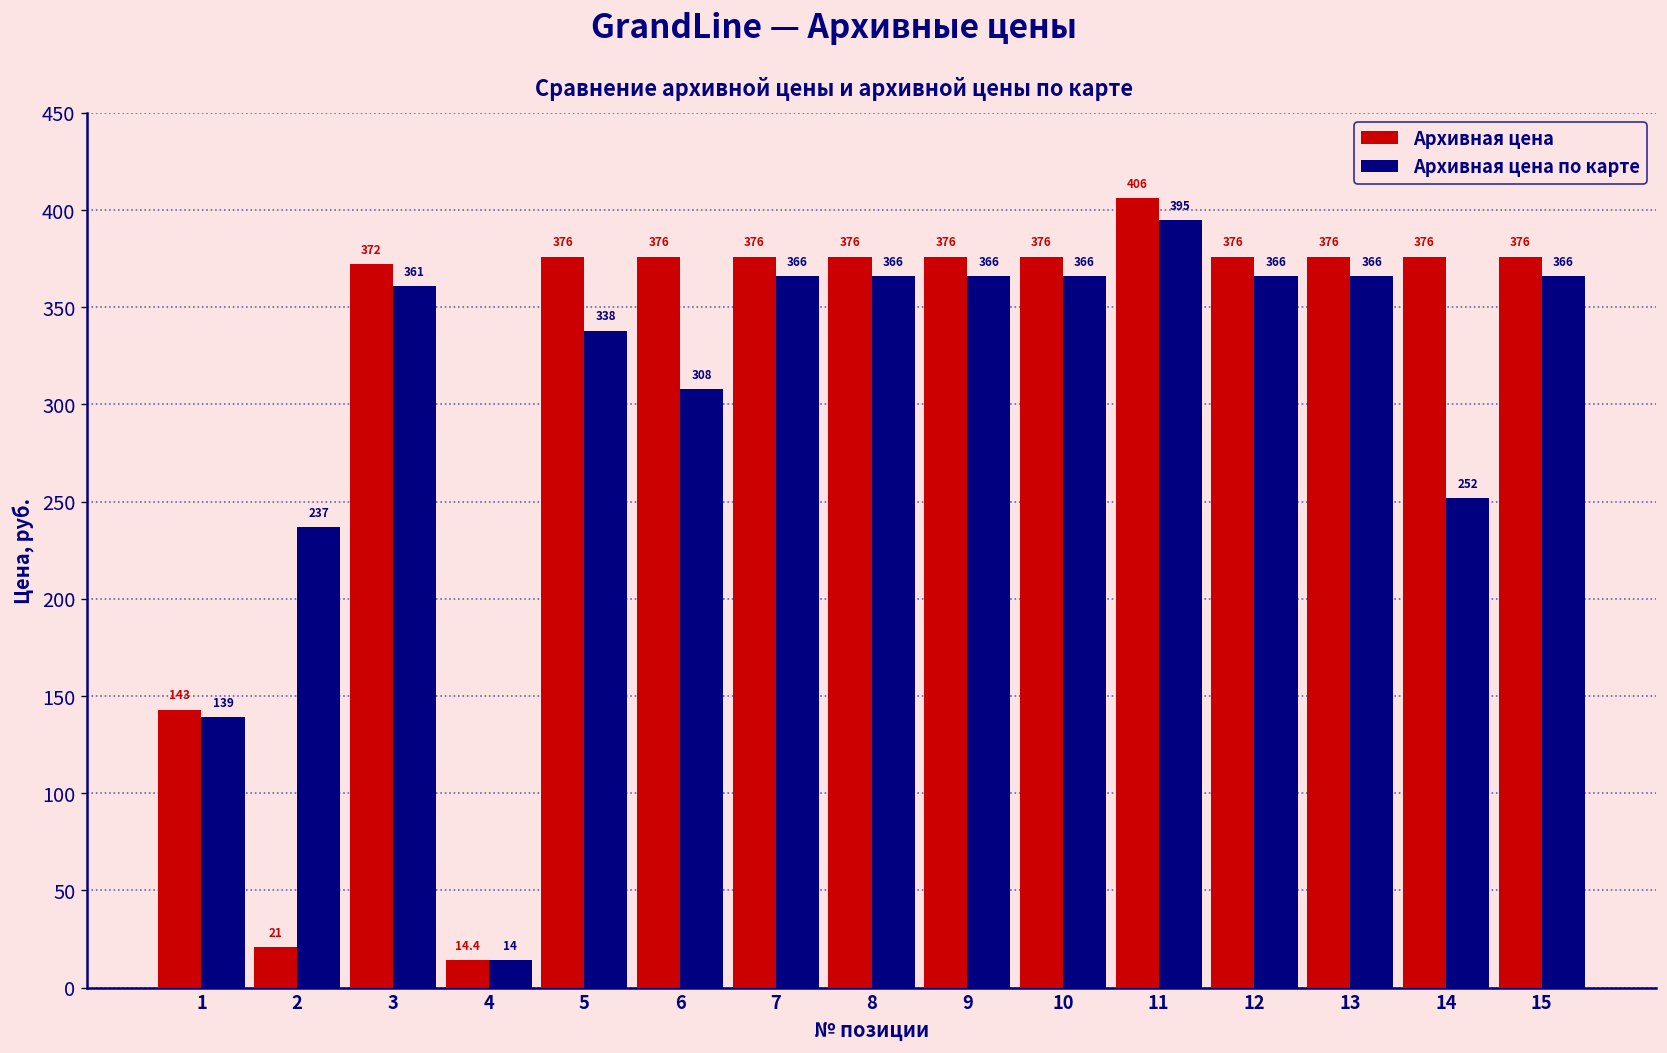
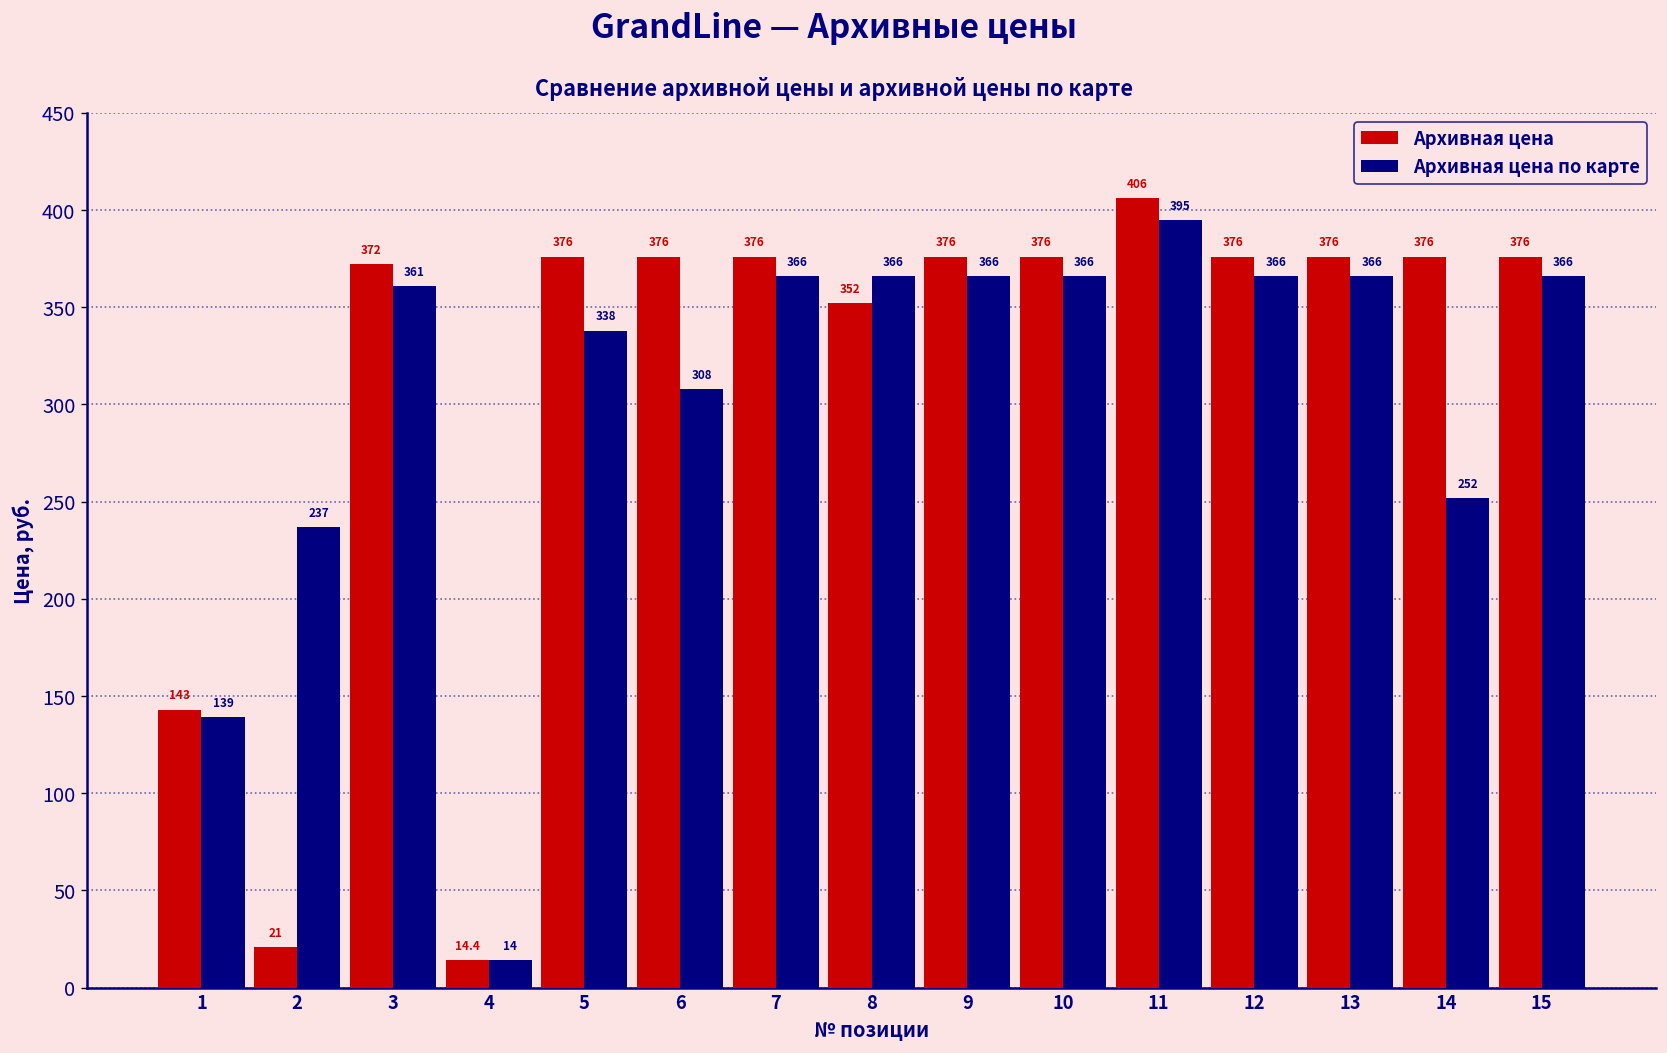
Архивная цена, 8: 376 -> 352
